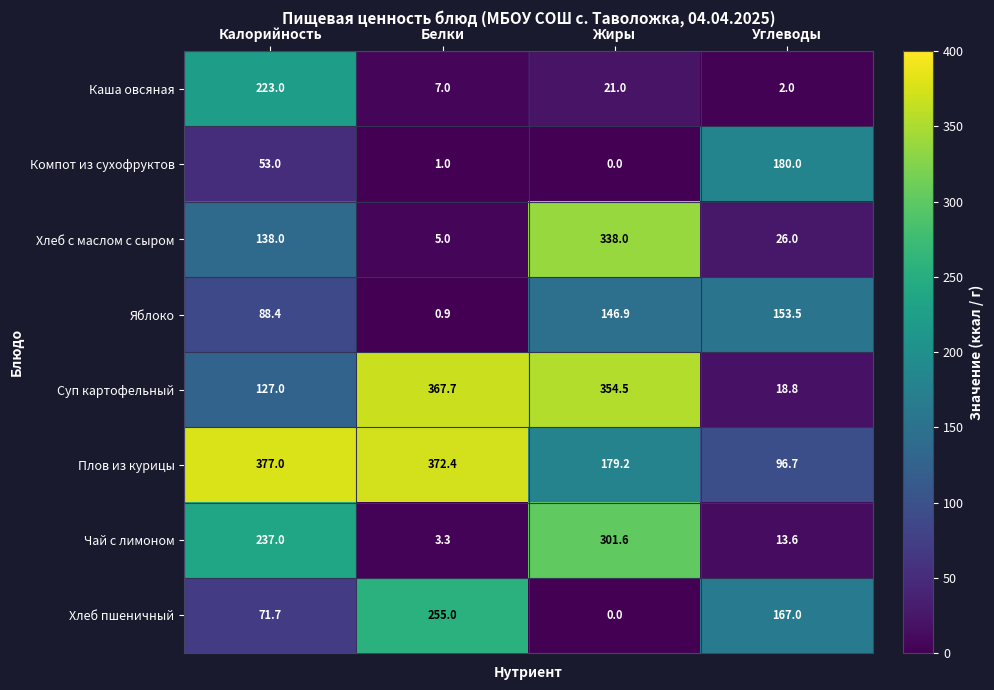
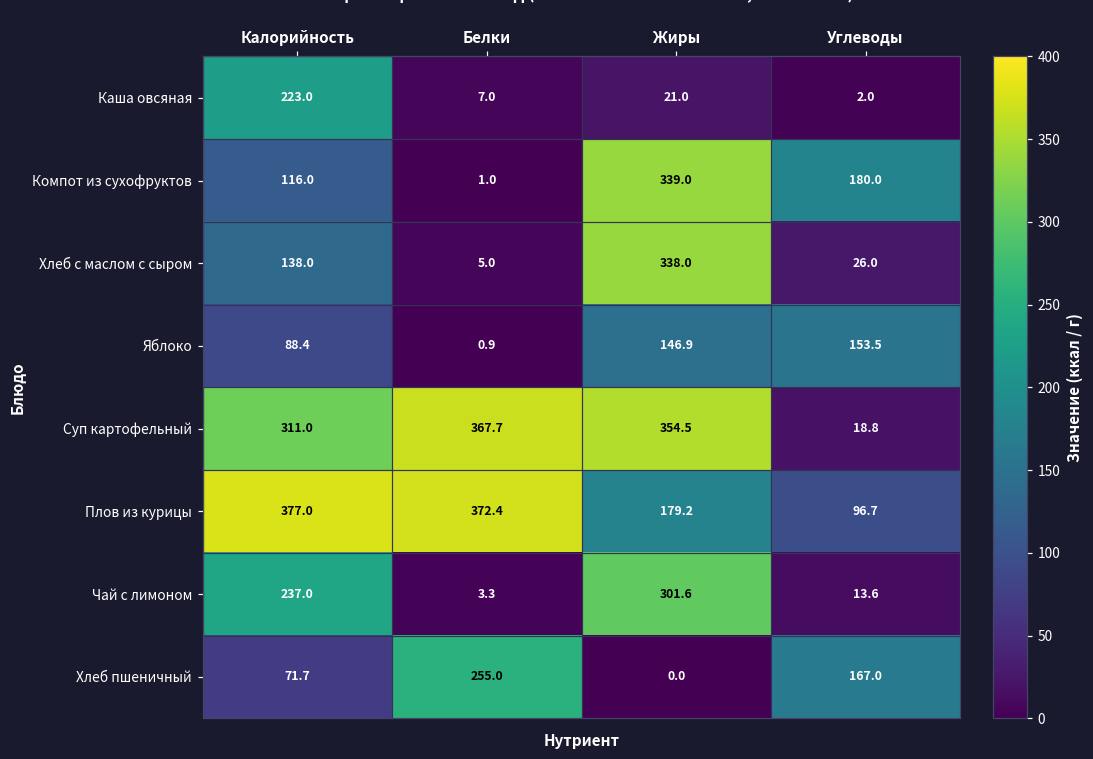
Компот из сухофруктов, Калорийность: 53.0 -> 116.0
Компот из сухофруктов, Жиры: 0.0 -> 339.0
Суп картофельный, Калорийность: 127.0 -> 311.0
